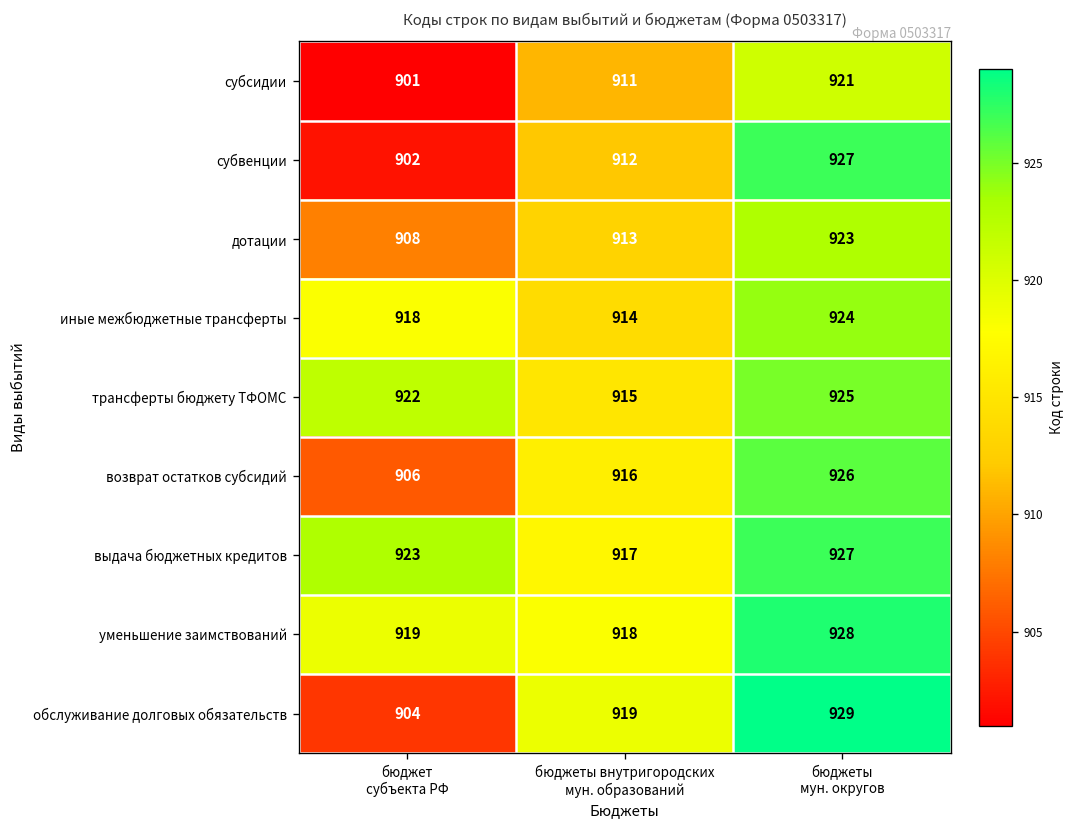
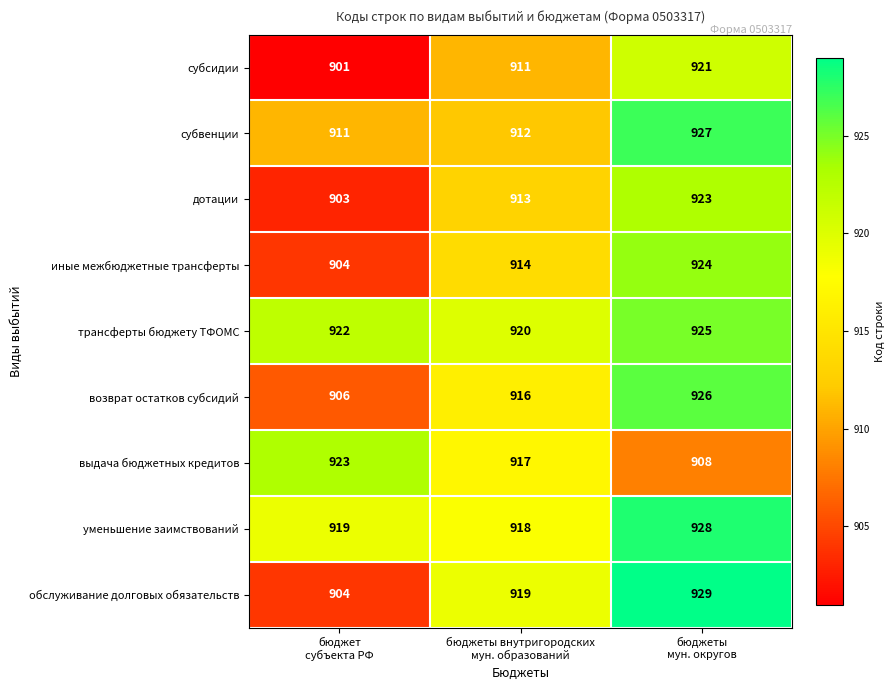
субвенции, бюджет субъекта РФ: 902 -> 911
дотации, бюджет субъекта РФ: 908 -> 903
иные межбюджетные трансферты, бюджет субъекта РФ: 918 -> 904
трансферты бюджету ТФОМС, бюджеты внутригородских мун. образований: 915 -> 920
выдача бюджетных кредитов, бюджеты мун. округов: 927 -> 908
